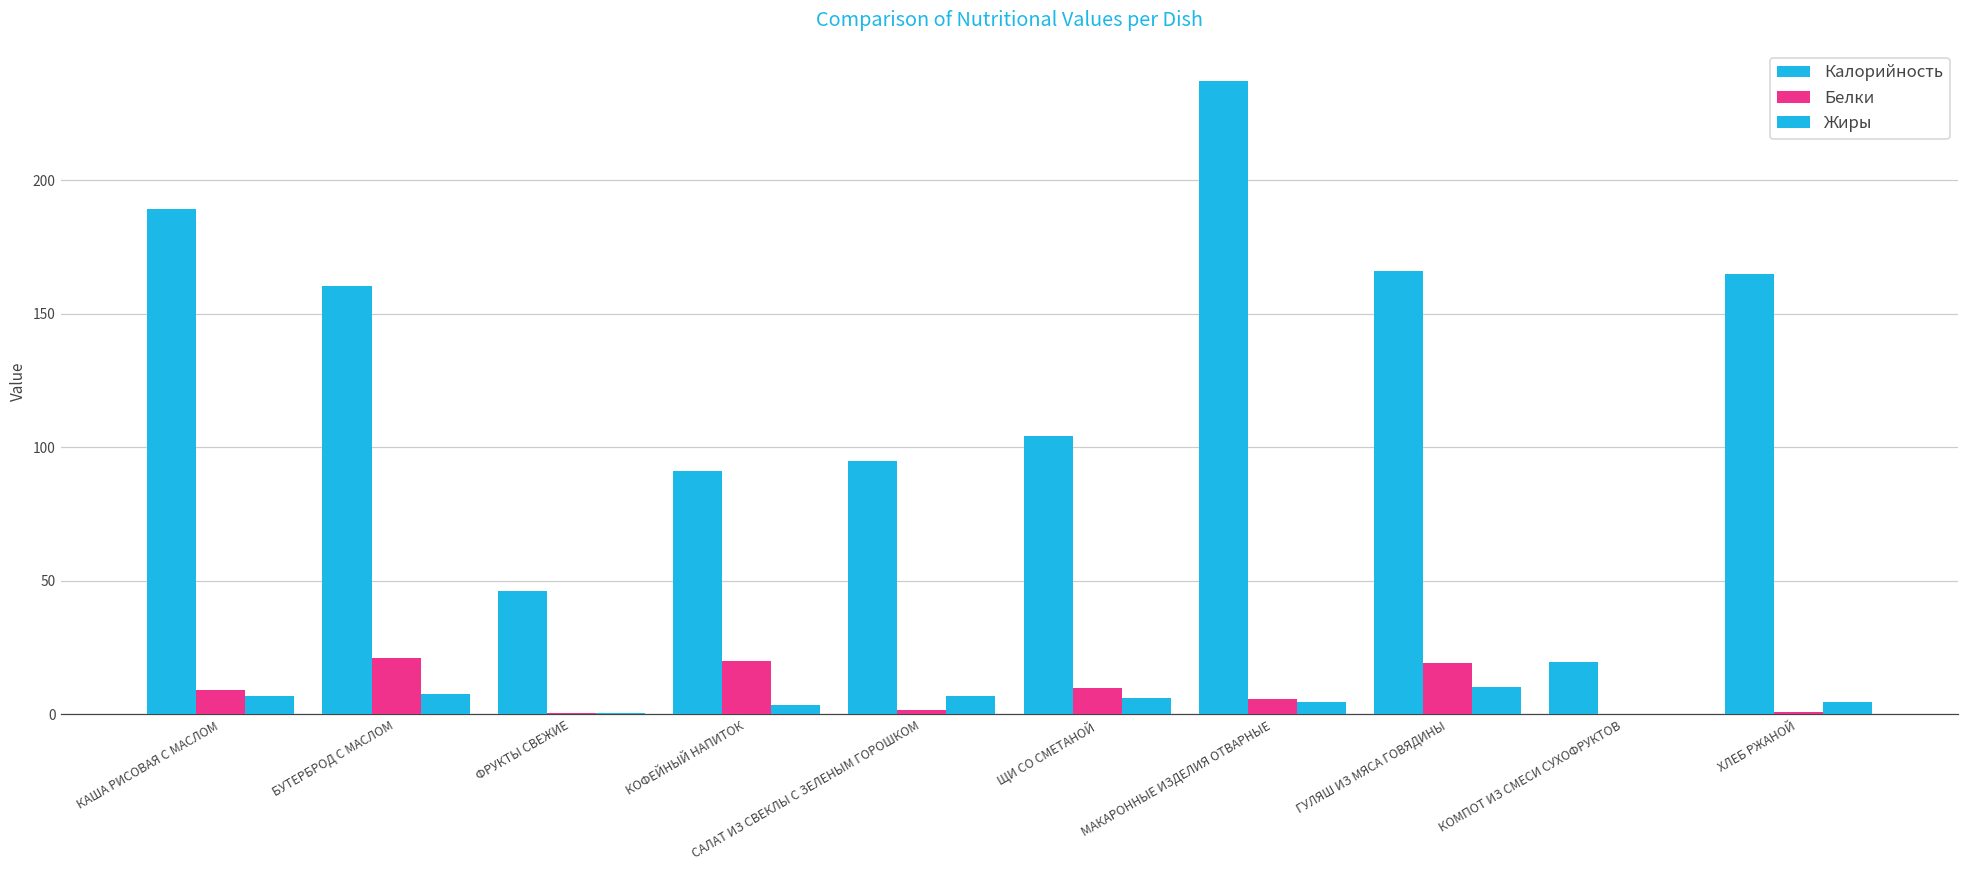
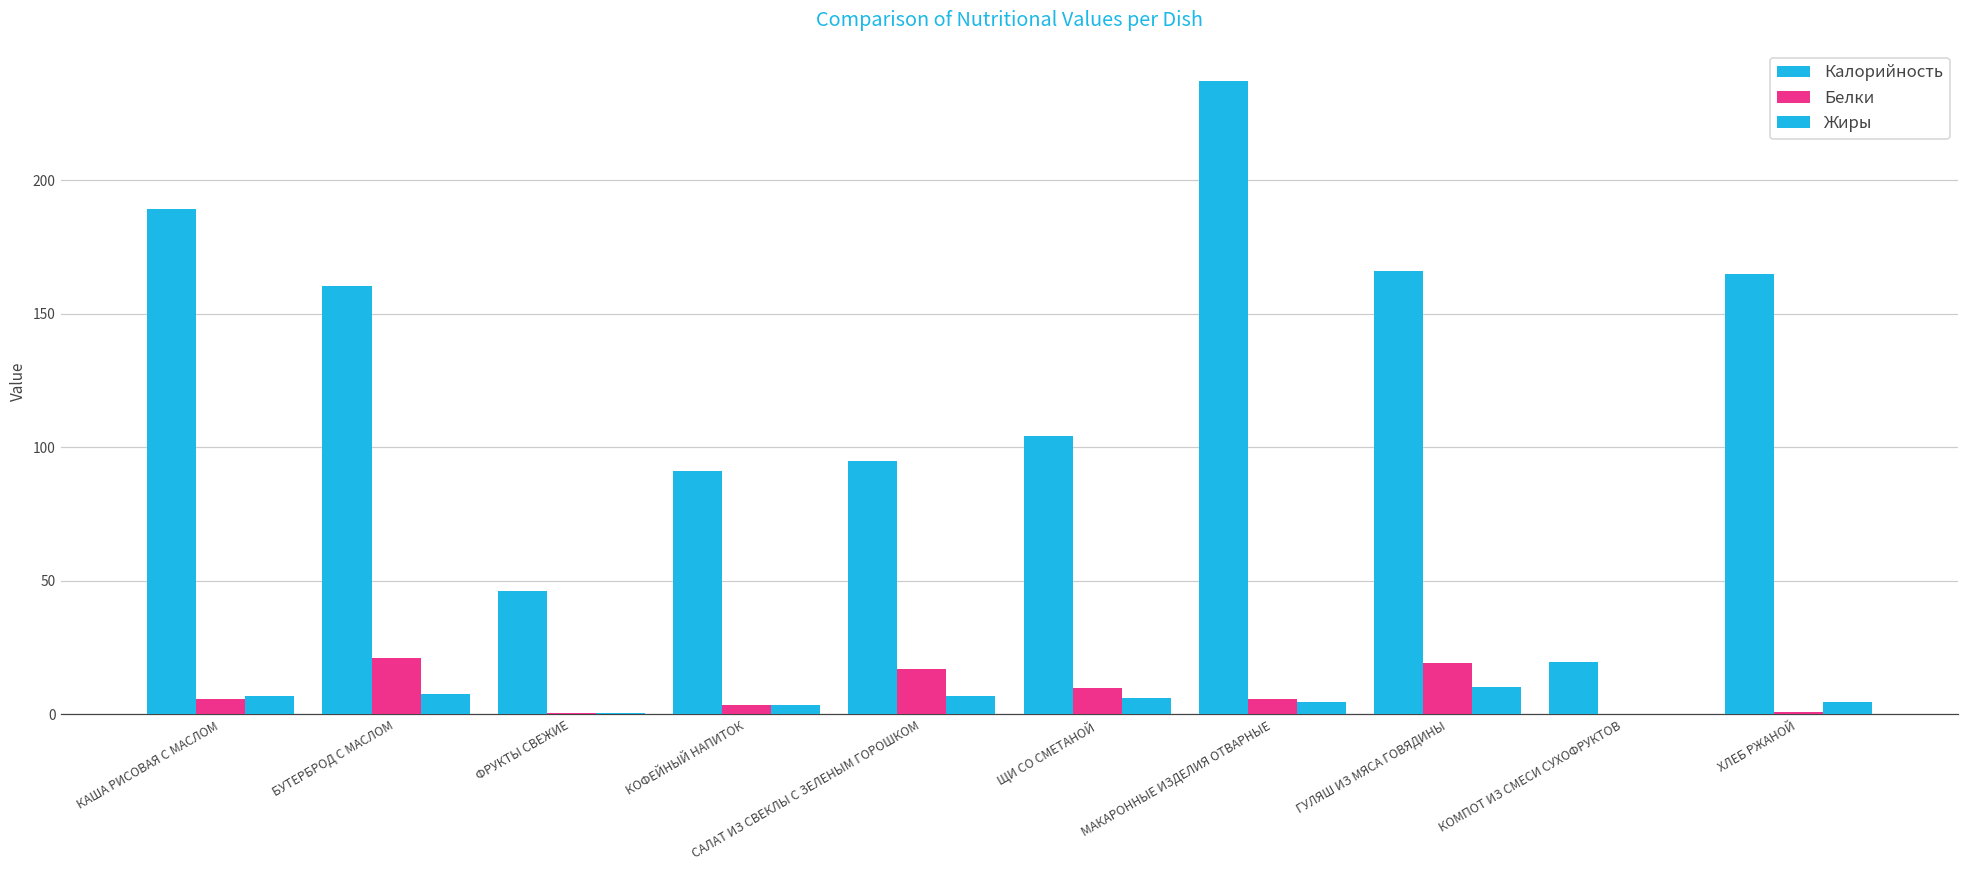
Белки, КАША РИСОВАЯ С МАСЛОМ: 9 -> 6
Белки, КОФЕЙНЫЙ НАПИТОК: 20 -> 3
Белки, САЛАТ ИЗ СВЕКЛЫ С ЗЕЛЕНЫМ ГОРОШКОМ: 2 -> 17
